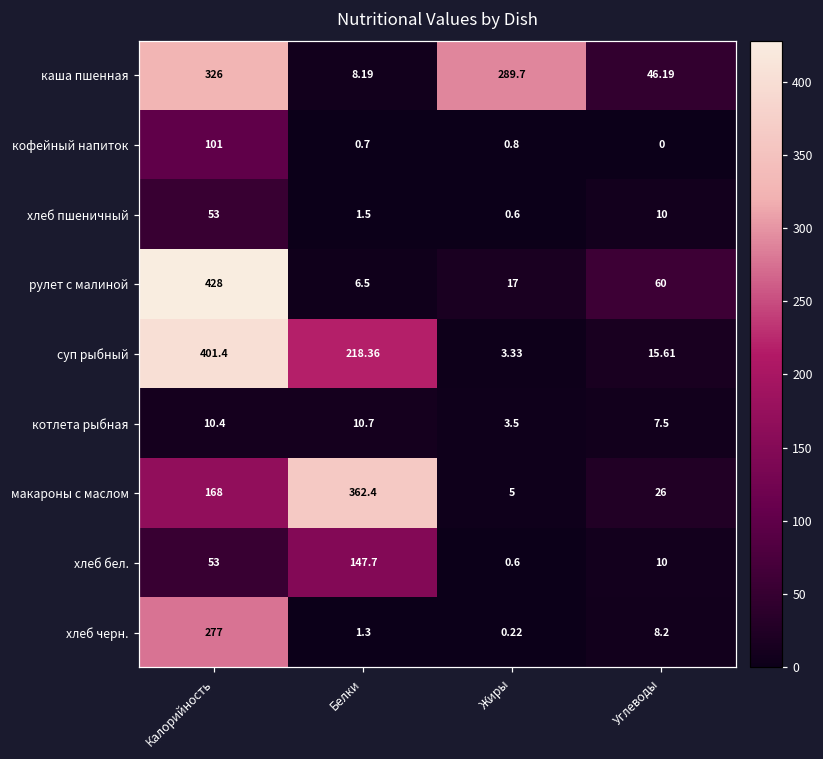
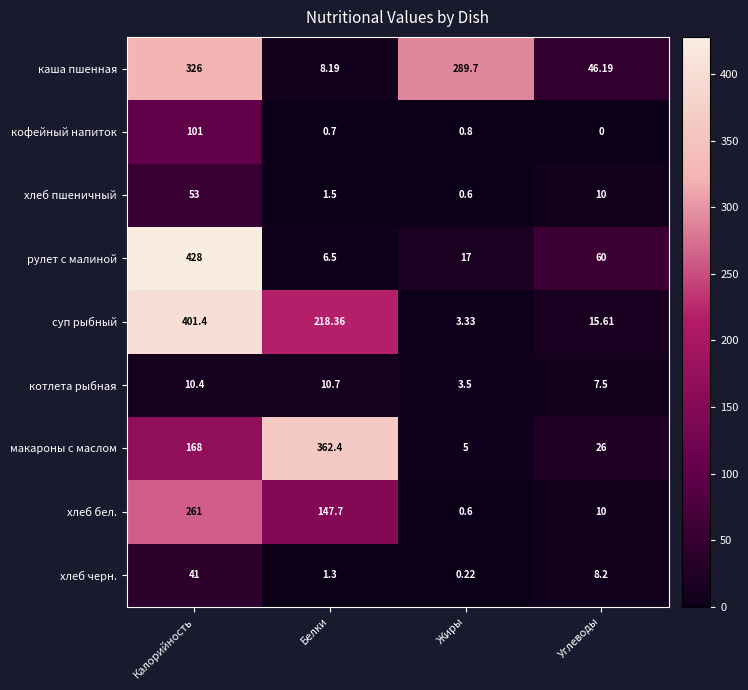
хлеб бел., Калорийность: 53 -> 261
хлеб черн., Калорийность: 277 -> 41
